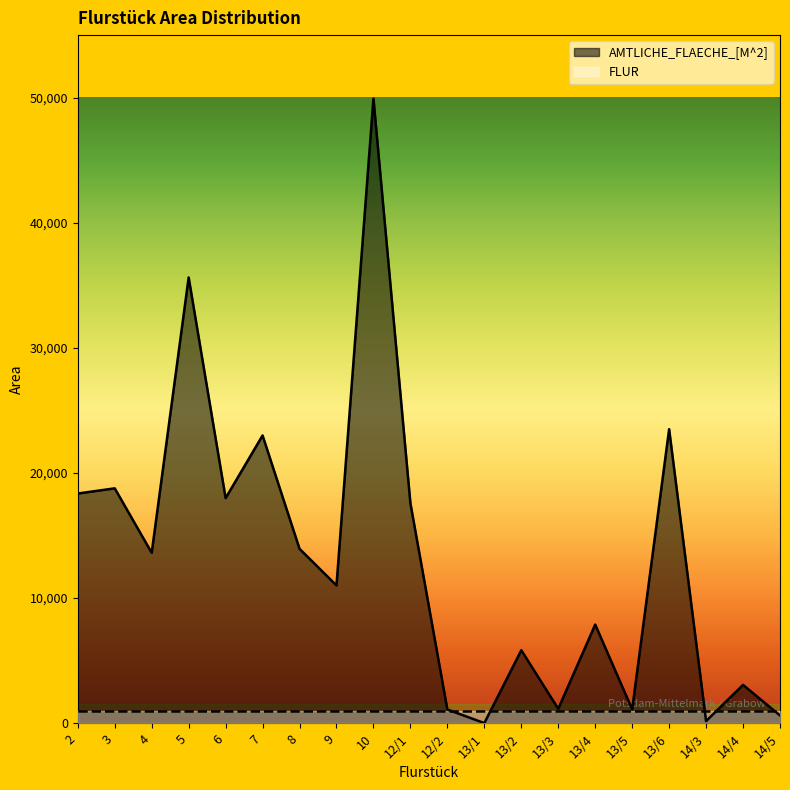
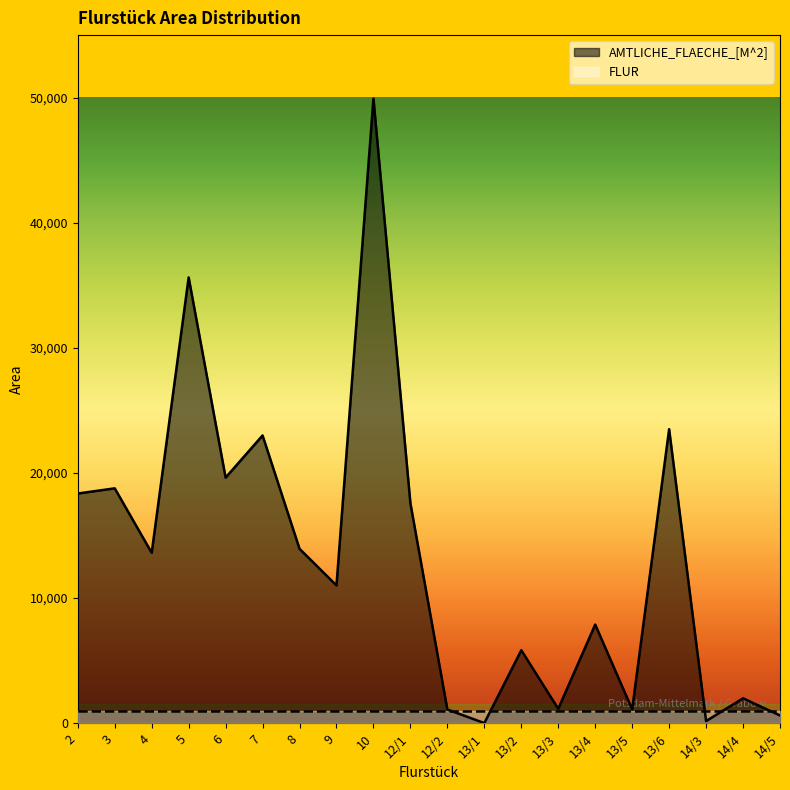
AMTLICHE_FLAECHE_[M^2], 6: 18,000 -> 19,600
AMTLICHE_FLAECHE_[M^2], 14/4: 3,100 -> 2,000
